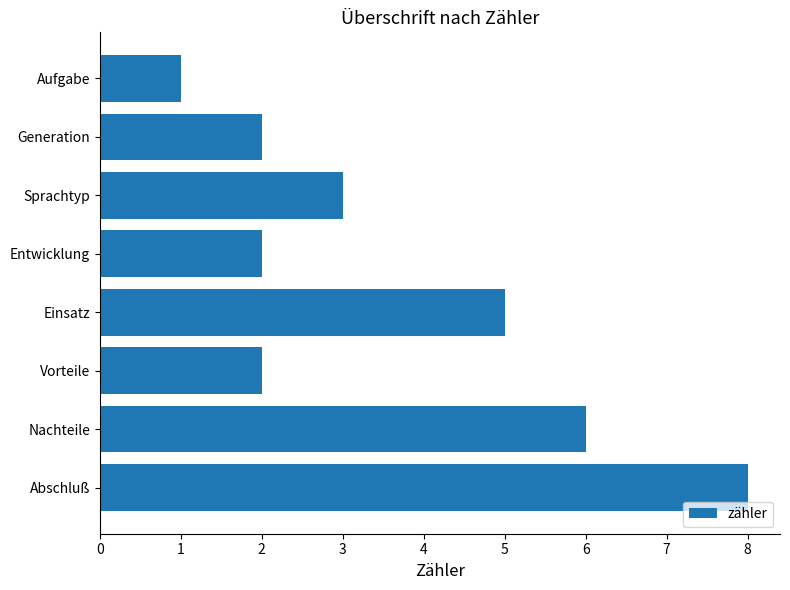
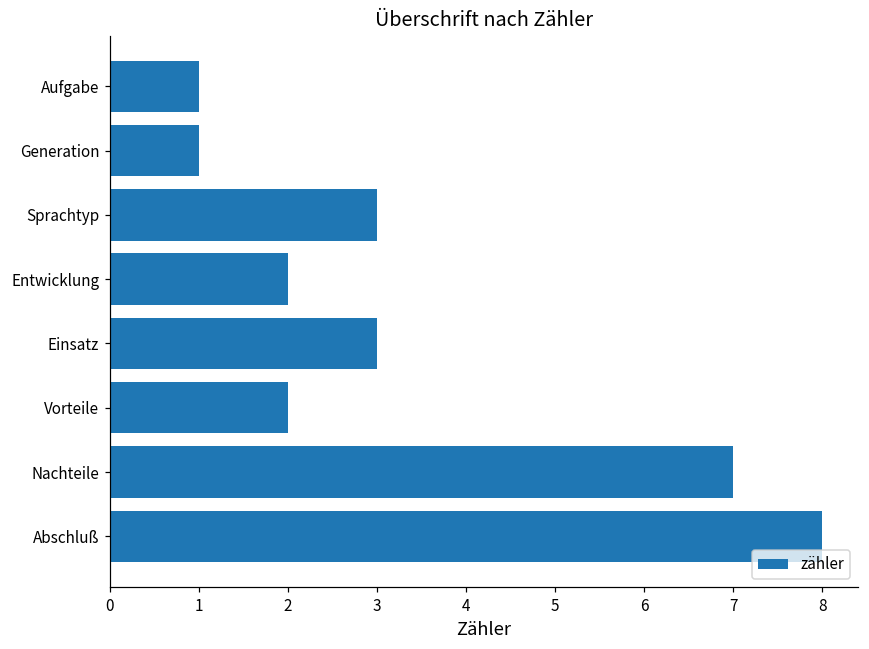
Generation: 2 -> 1
Einsatz: 5 -> 3
Nachteile: 6 -> 7
